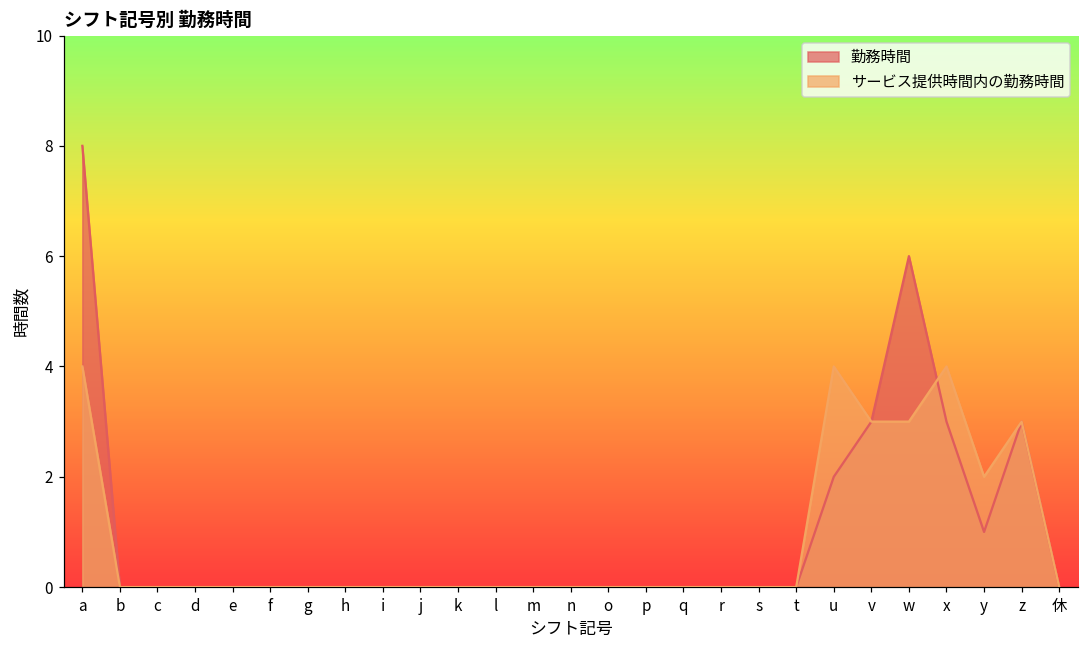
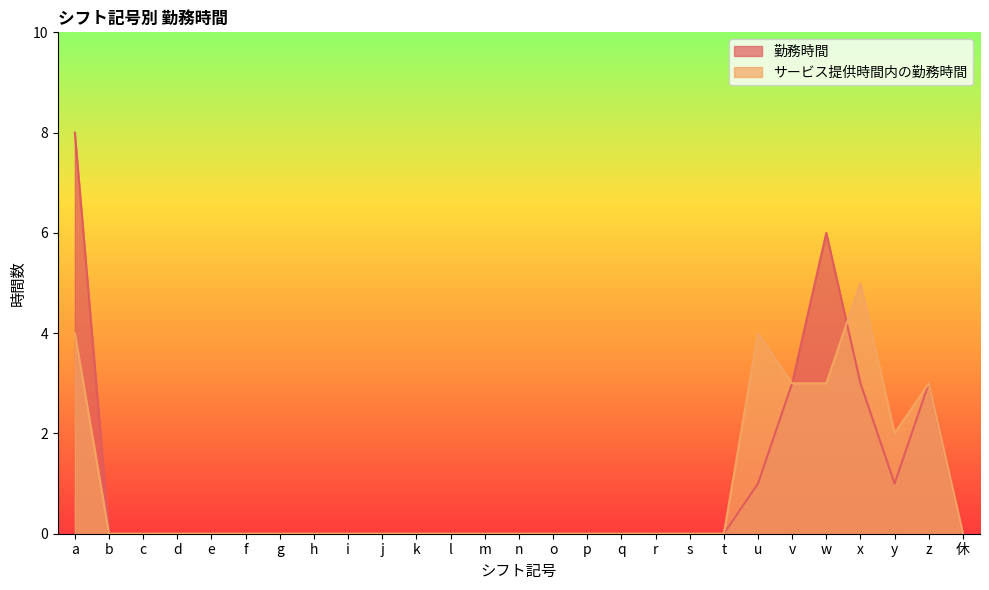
勤務時間, u: 2 -> 1
サービス提供時間内の勤務時間, x: 4 -> 5
